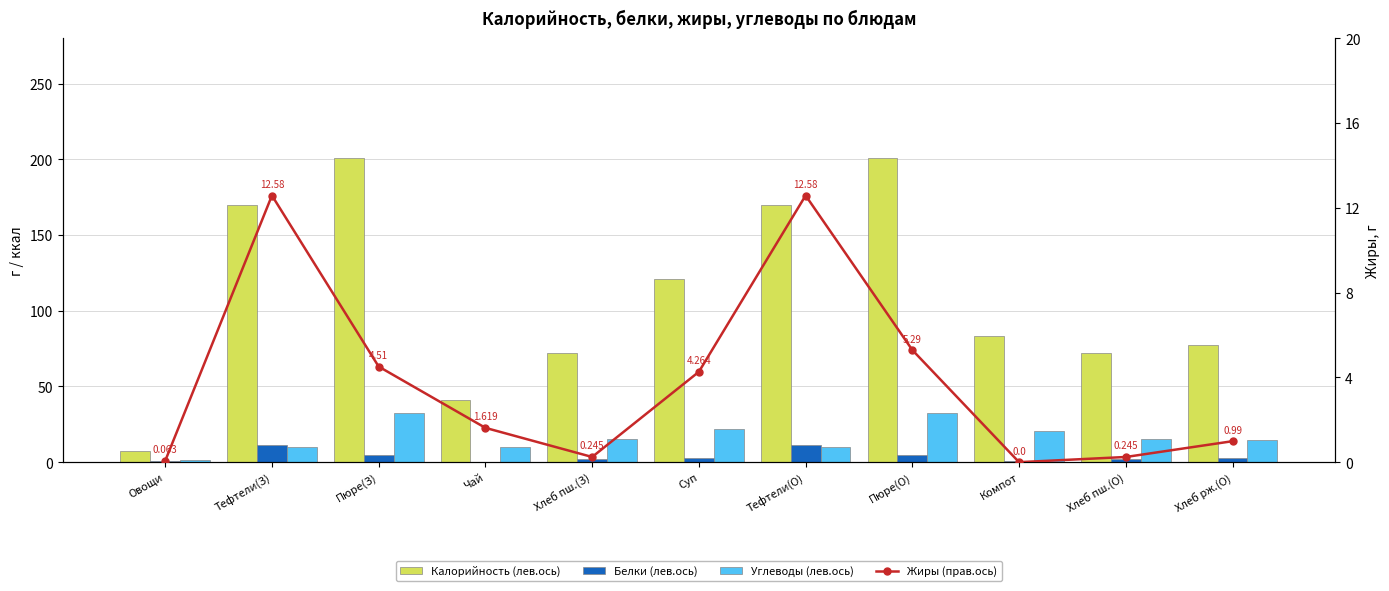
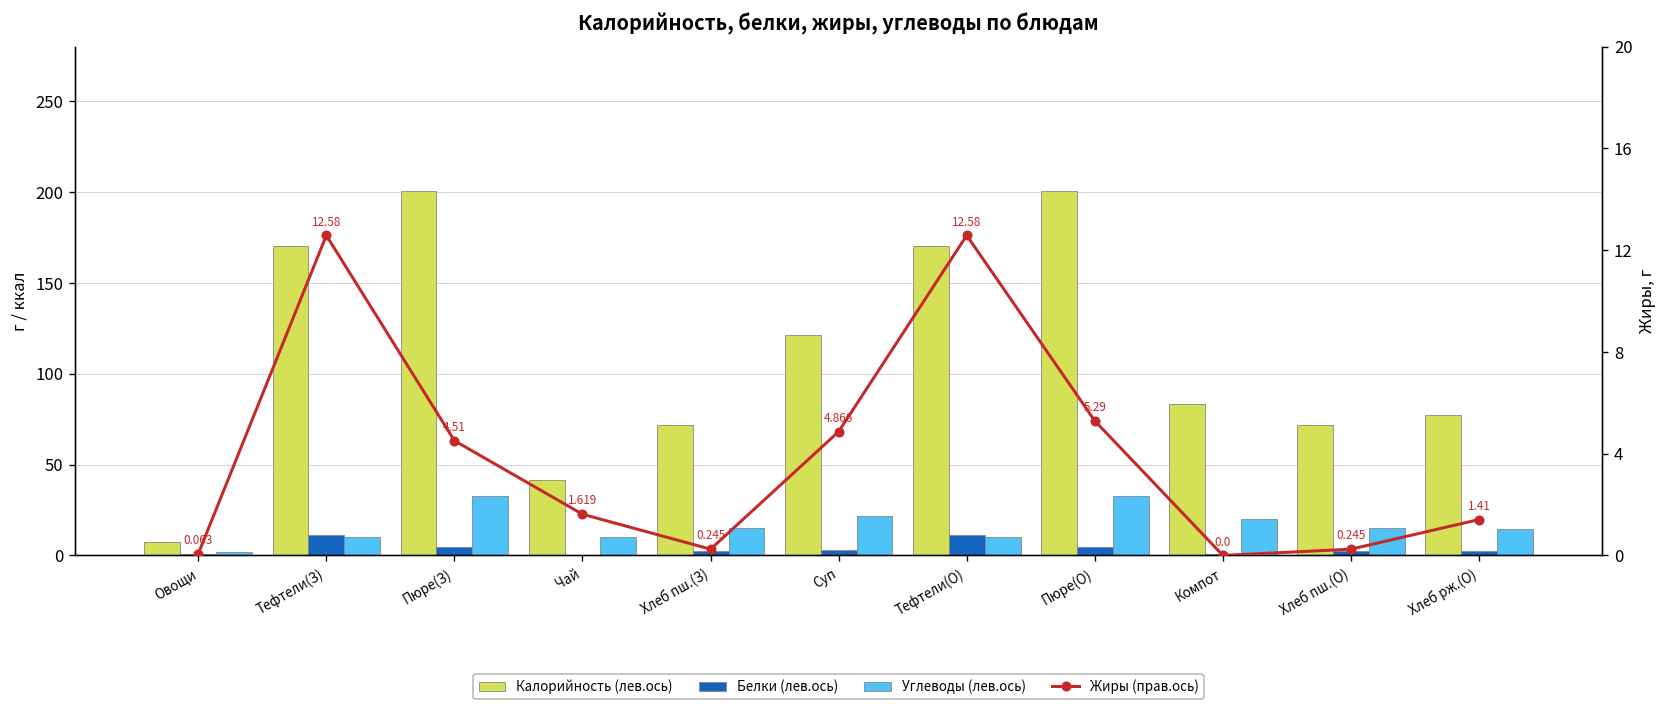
Жиры (прав.ось), Суп: 4.264 -> 4.866
Жиры (прав.ось), Хлеб рж.(О): 0.99 -> 1.41
